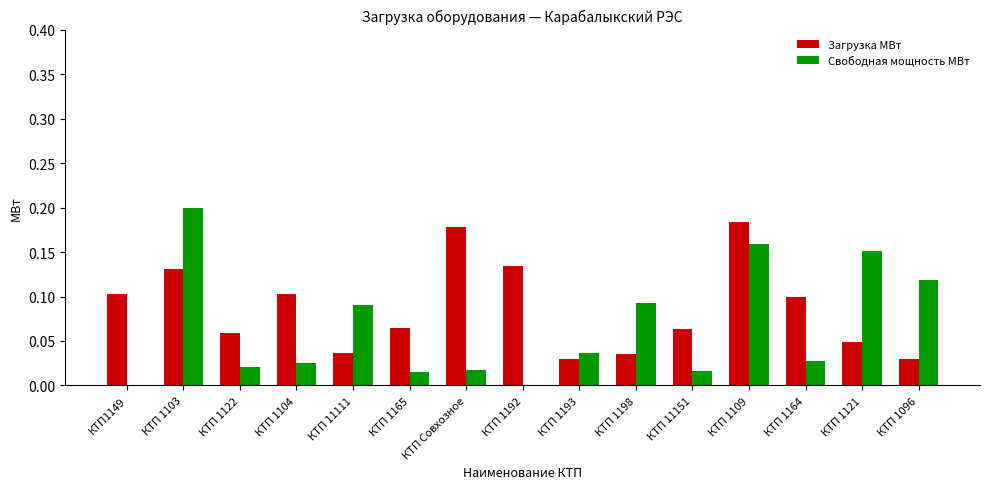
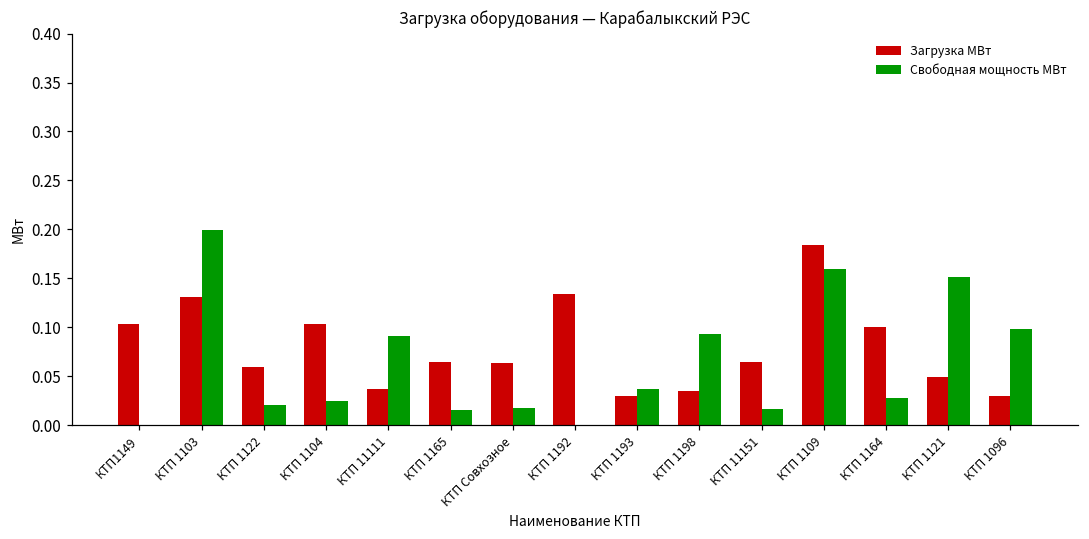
Загрузка МВт, КТП Совхозное: 0.18 -> 0.06
Свободная мощность МВт, КТП 1096: 0.12 -> 0.10
